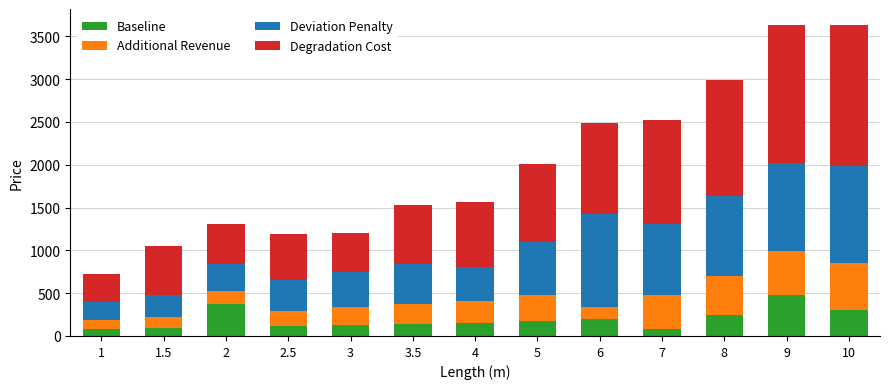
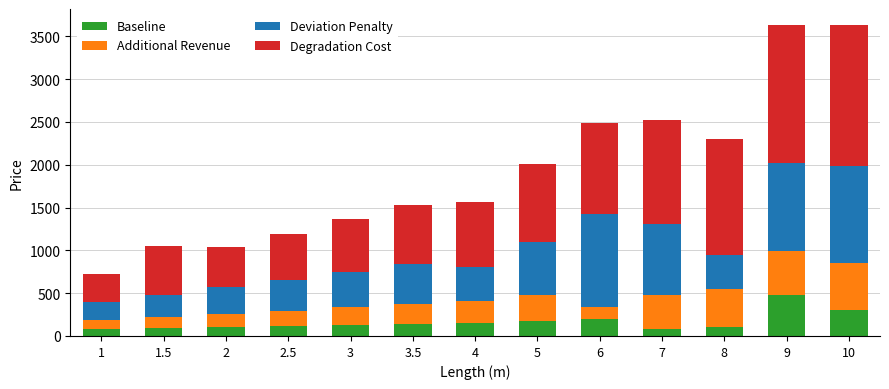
Baseline, 2: 400 -> 100
Degradation Cost, 3: 400 -> 600
Baseline, 8: 200 -> 100
Deviation Penalty, 8: 900 -> 400
